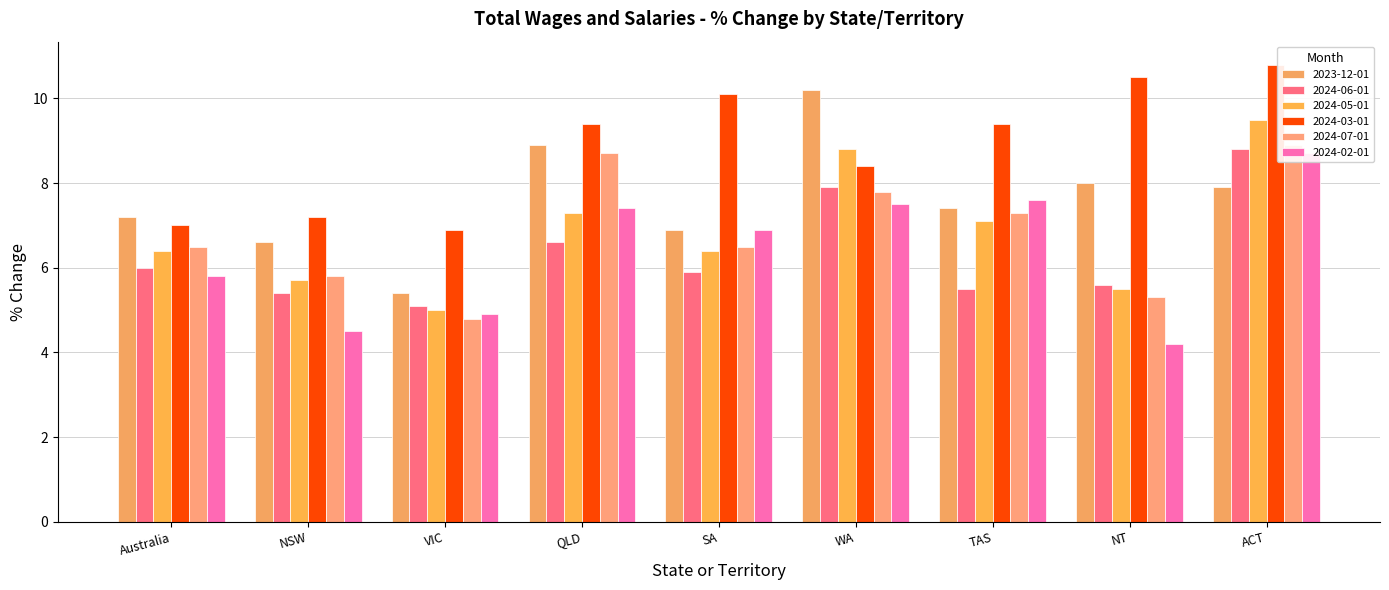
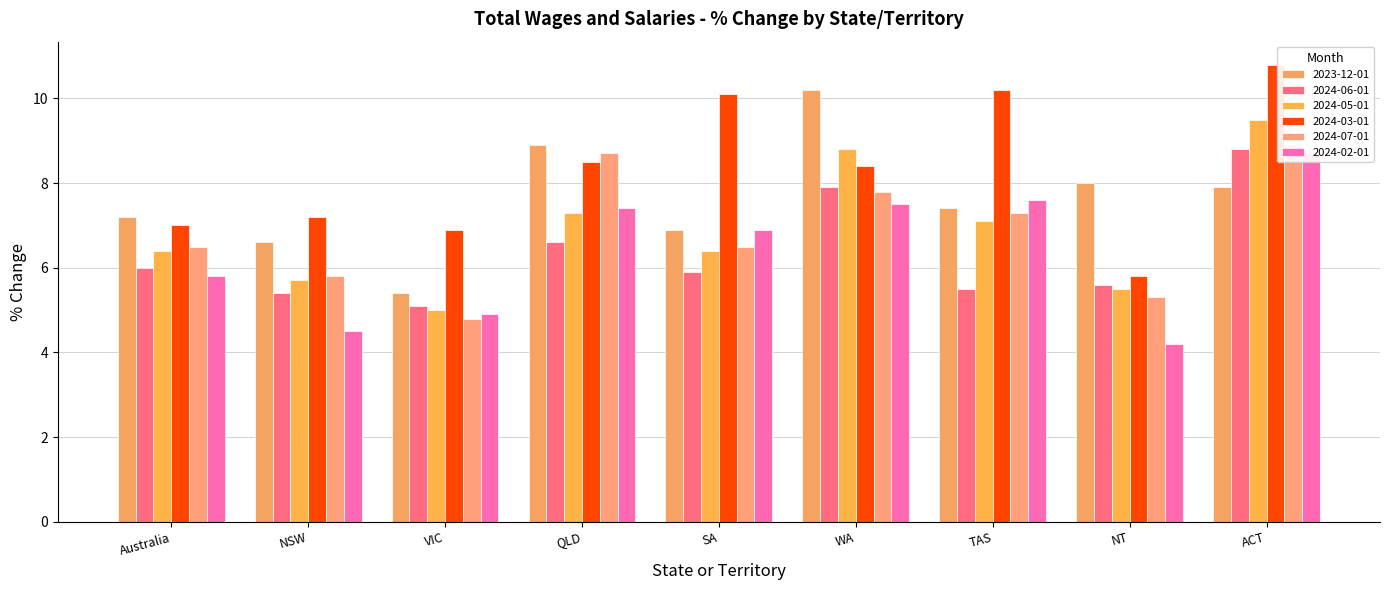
2024-03-01, QLD: 9.4 -> 8.5
2024-03-01, TAS: 9.4 -> 10.2
2024-03-01, NT: 10.5 -> 5.8
